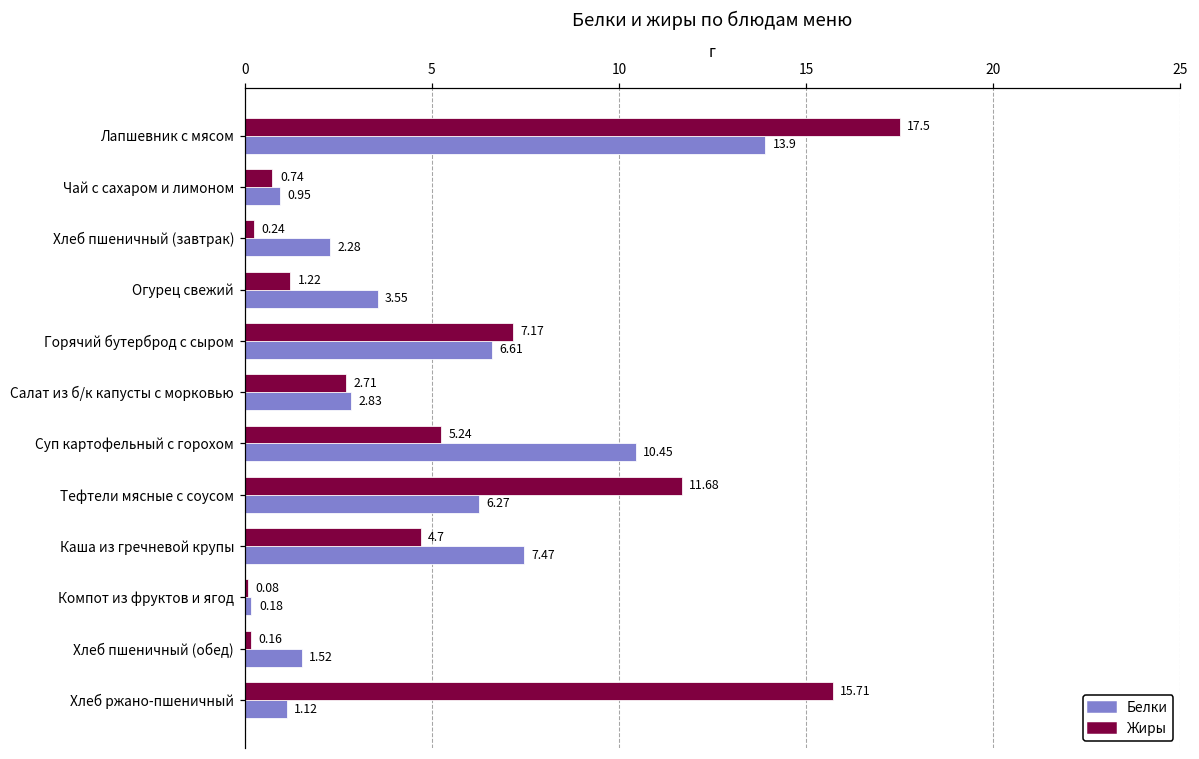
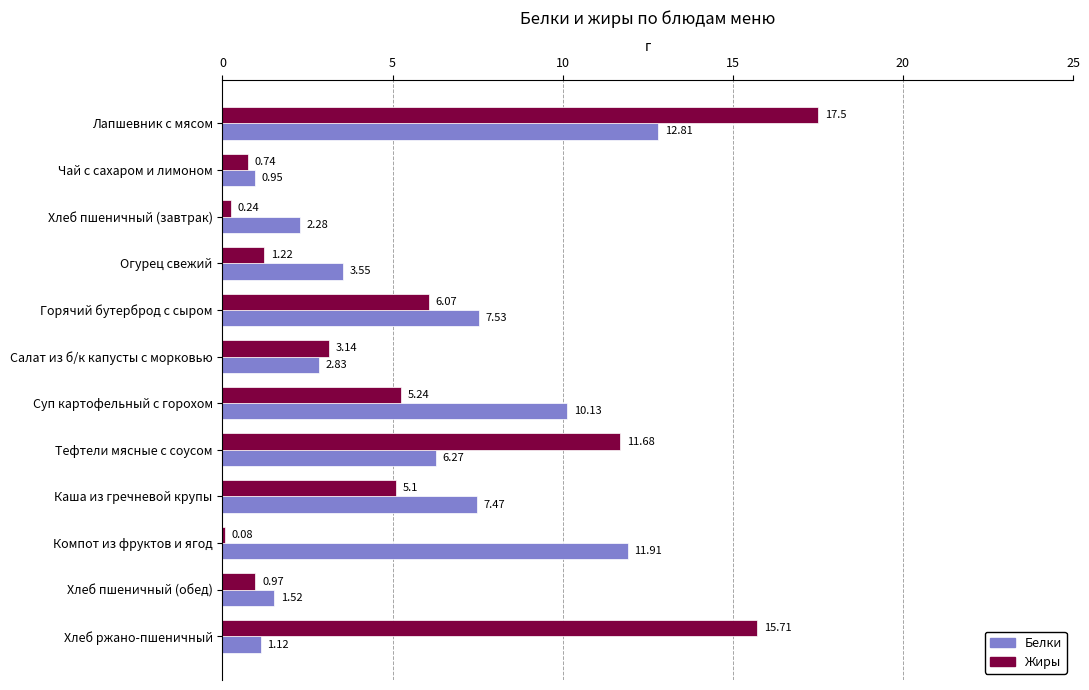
Белки, Лапшевник с мясом: 13.9 -> 12.81
Жиры, Горячий бутерброд с сыром: 7.17 -> 6.07
Белки, Горячий бутерброд с сыром: 6.61 -> 7.53
Жиры, Салат из б/к капусты с морковью: 2.71 -> 3.14
Белки, Суп картофельный с горохом: 10.45 -> 10.13
Жиры, Каша из гречневой крупы: 4.7 -> 5.1
Белки, Компот из фруктов и ягод: 0.18 -> 11.91
Жиры, Хлеб пшеничный (обед): 0.16 -> 0.97
